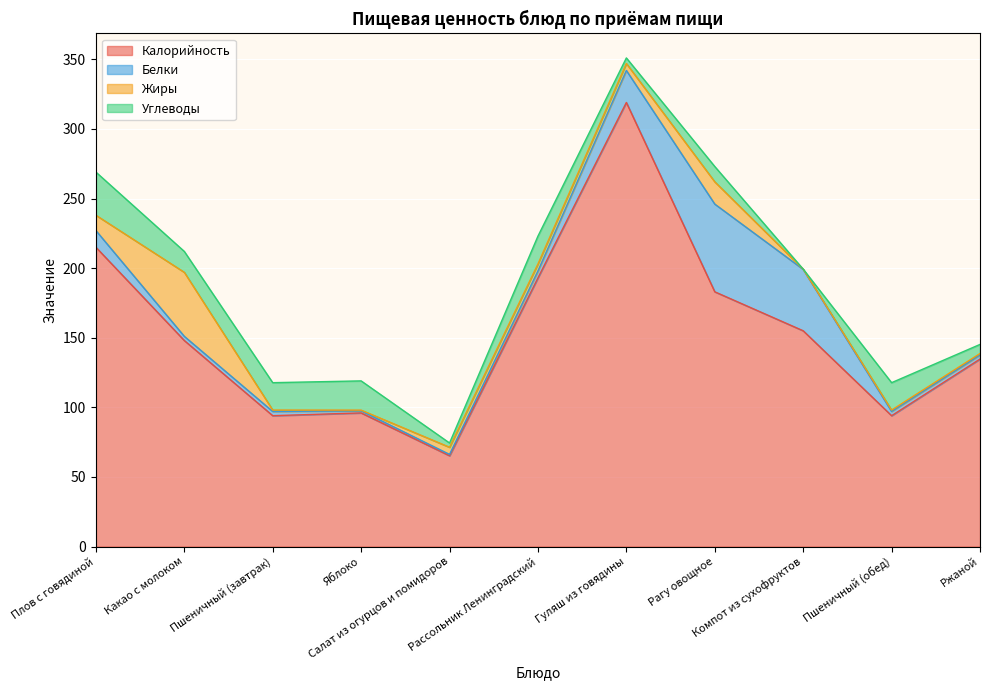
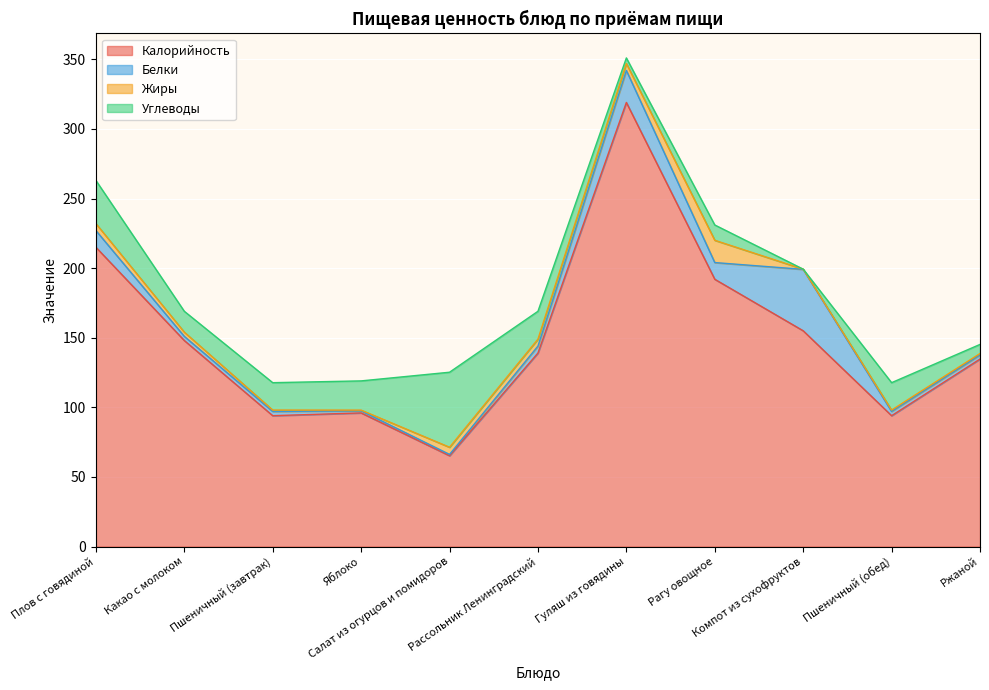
Жиры, Плов с говядиной: 11 -> 5
Жиры, Какао с молоком: 46 -> 3
Углеводы, Салат из огурцов и помидоров: 3 -> 54
Калорийность, Рассольник Ленинградский: 193 -> 139
Калорийность, Рагу овощное: 183 -> 192
Белки, Рагу овощное: 63 -> 12
